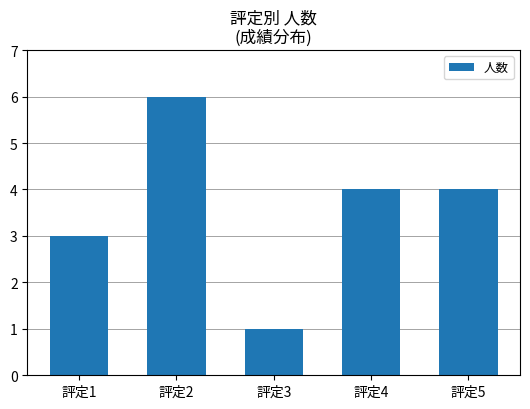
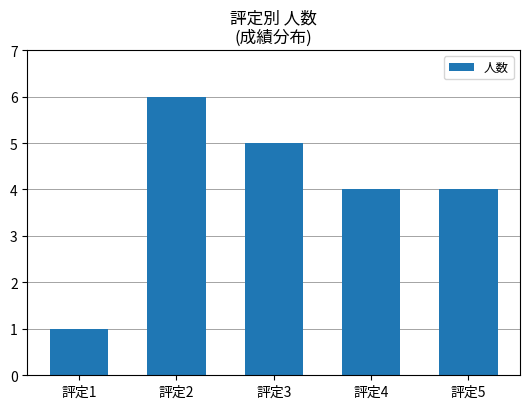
評定1: 3 -> 1
評定3: 1 -> 5
